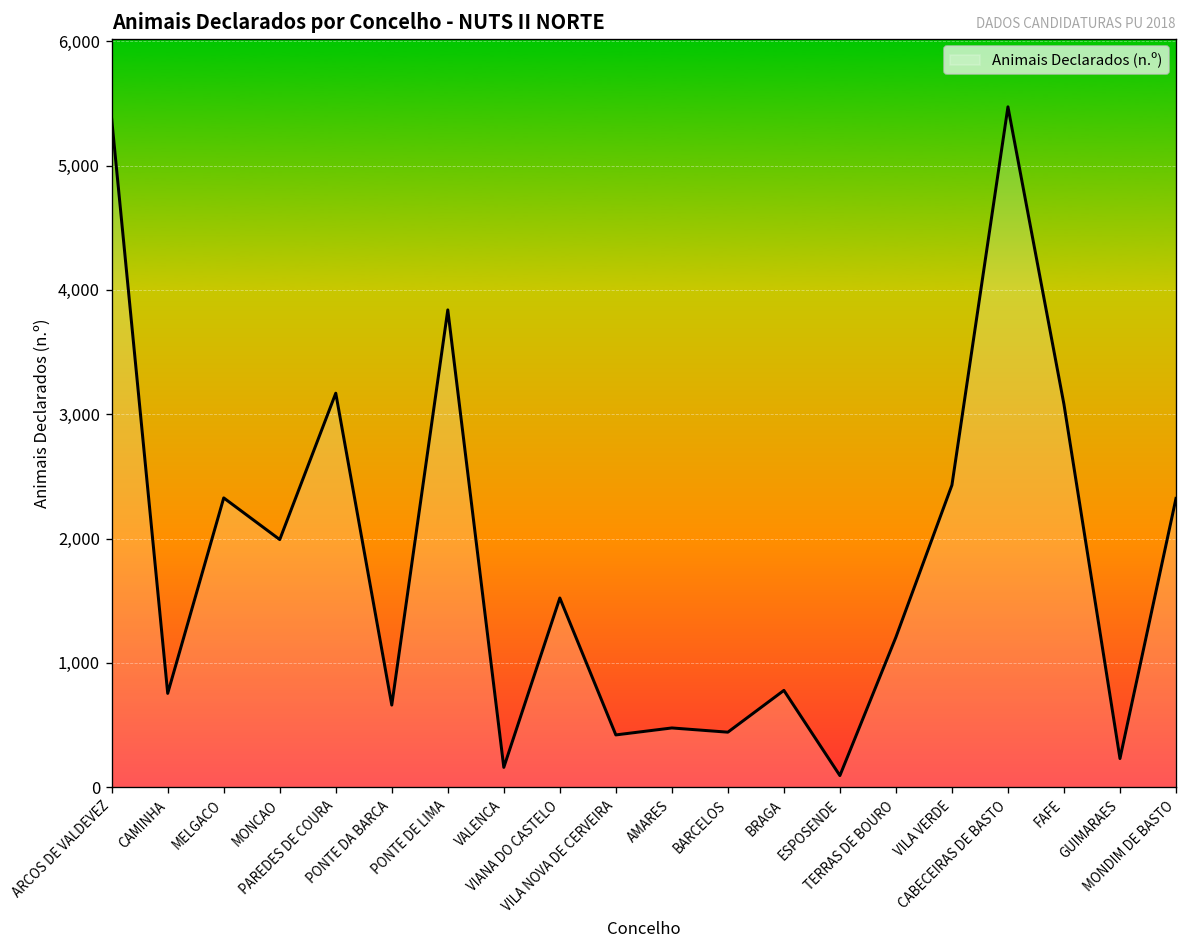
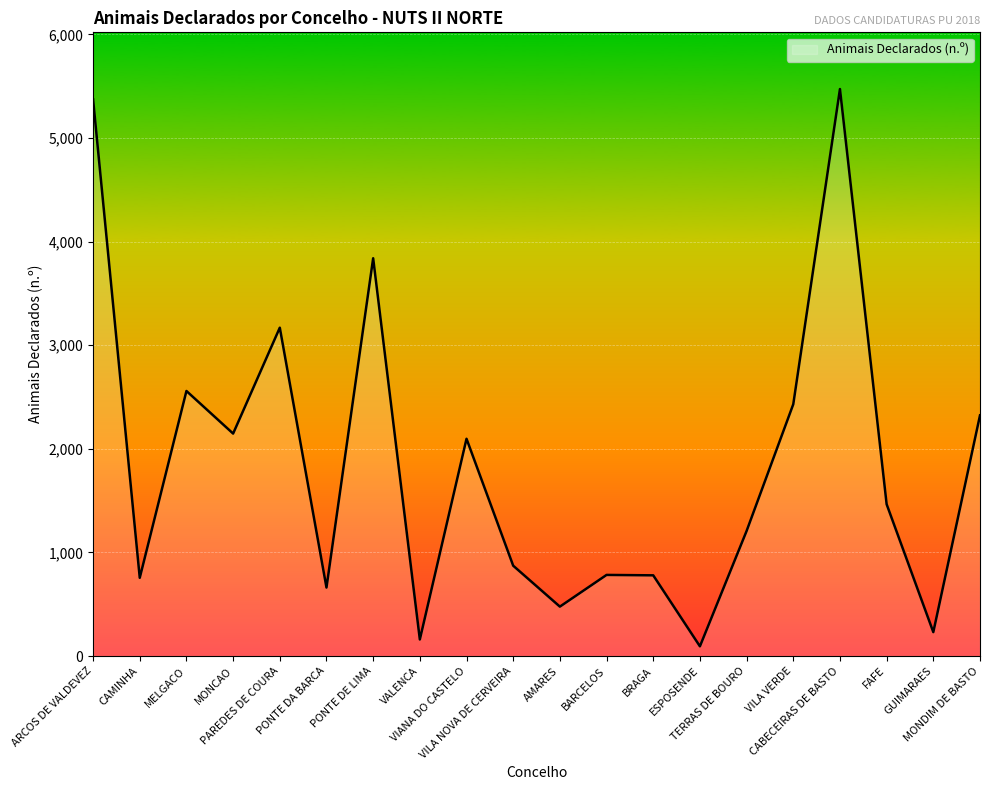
MELGACO: 2,330 -> 2,560
MONCAO: 1,990 -> 2,150
VIANA DO CASTELO: 1,520 -> 2,100
VILA NOVA DE CERVEIRA: 420 -> 870
BARCELOS: 440 -> 780
FAFE: 3,080 -> 1,470
